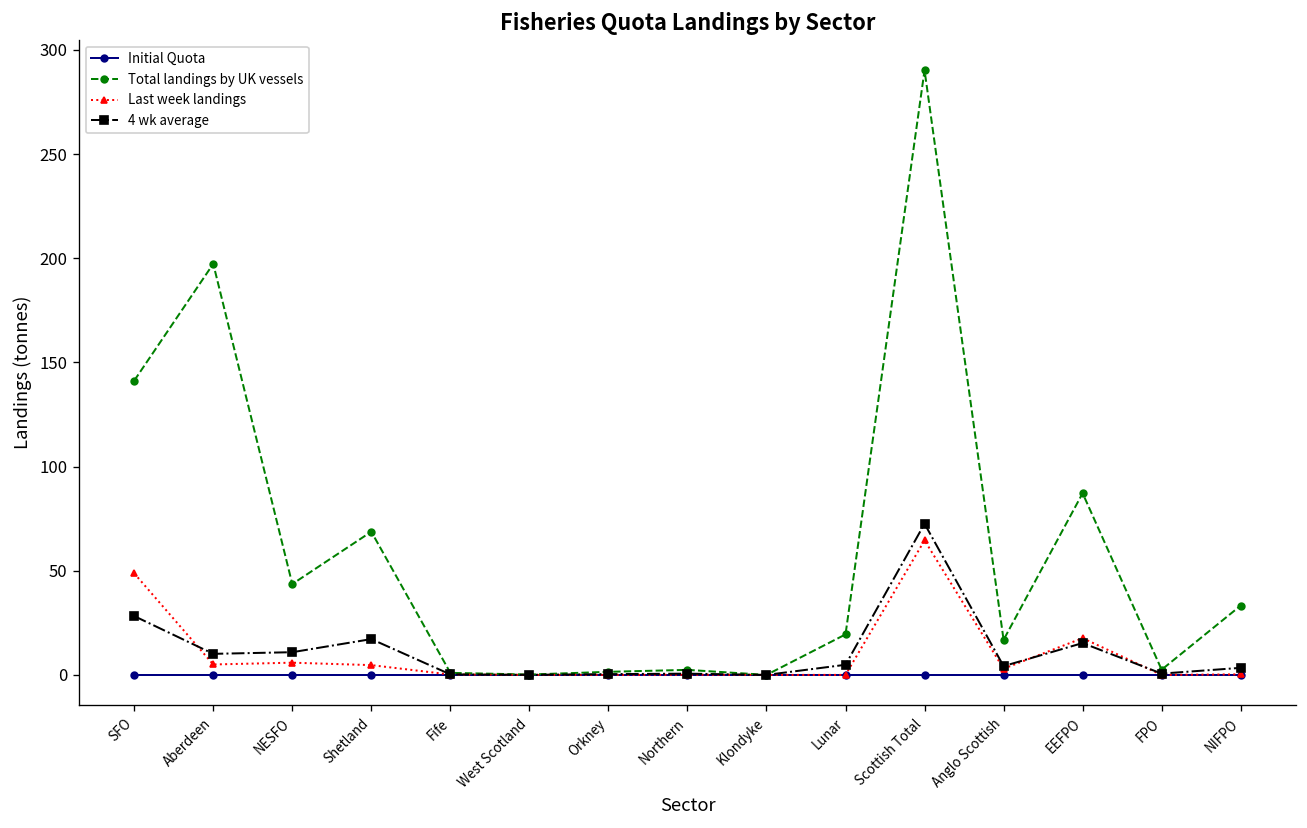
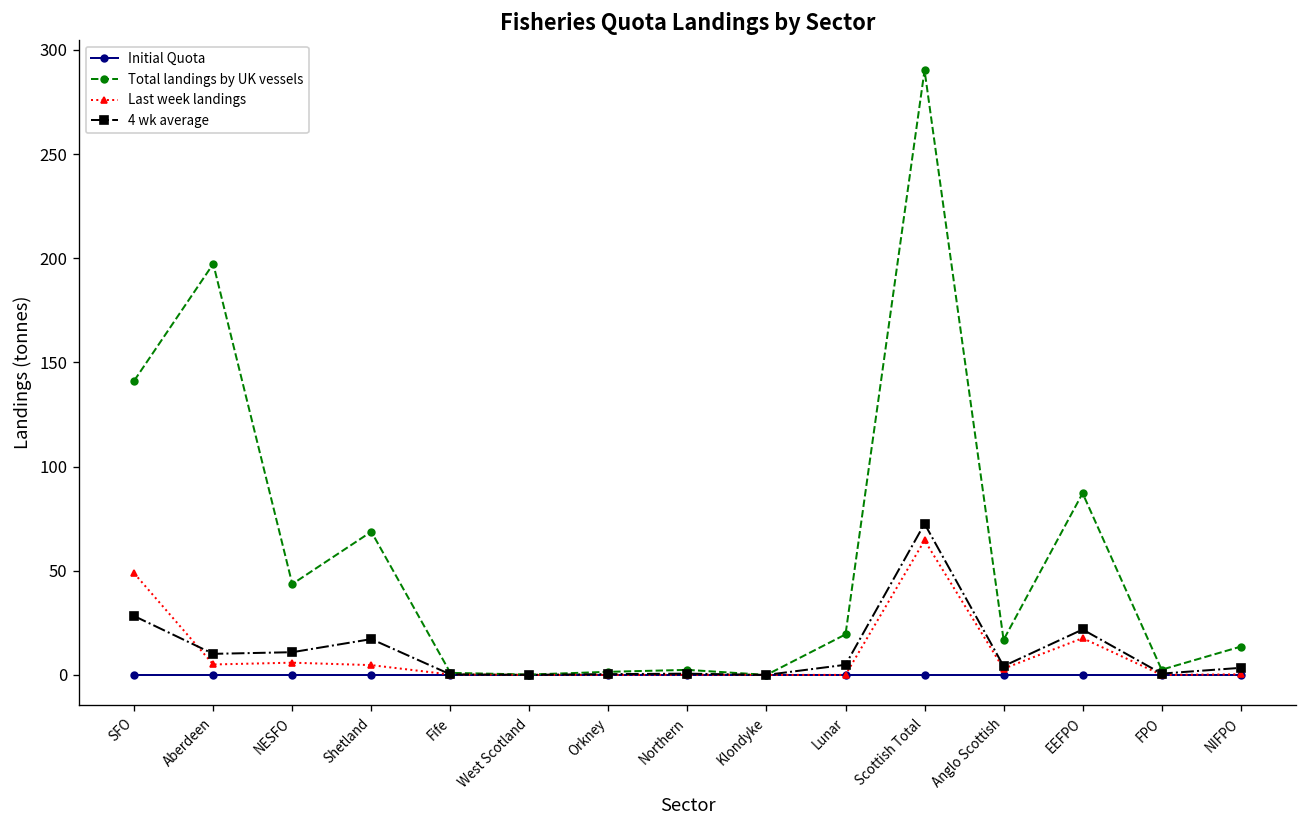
4 wk average, EEFPO: 15 -> 22
Total landings by UK vessels, NIFPO: 33 -> 14
